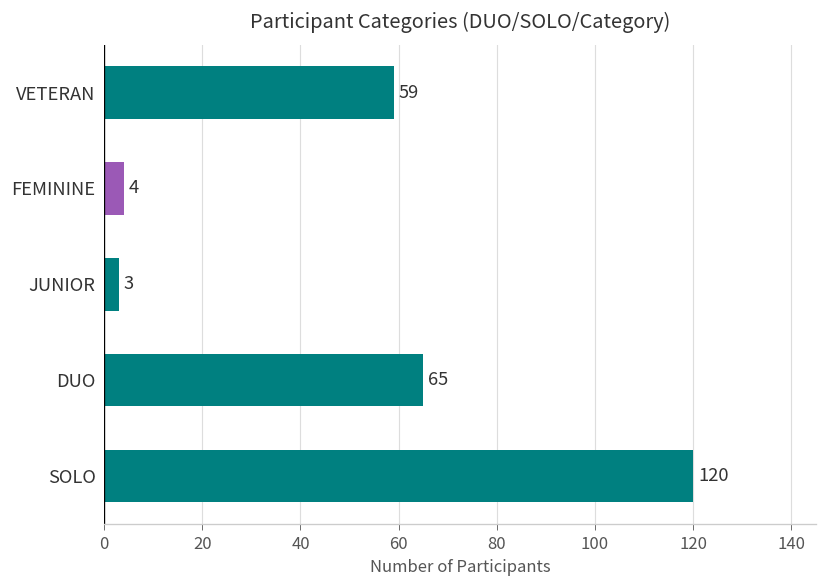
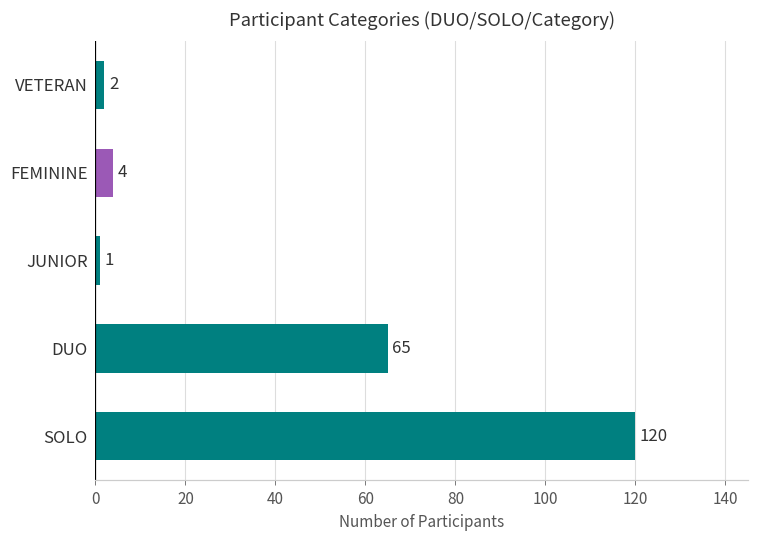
VETERAN: 59 -> 2
JUNIOR: 3 -> 1
